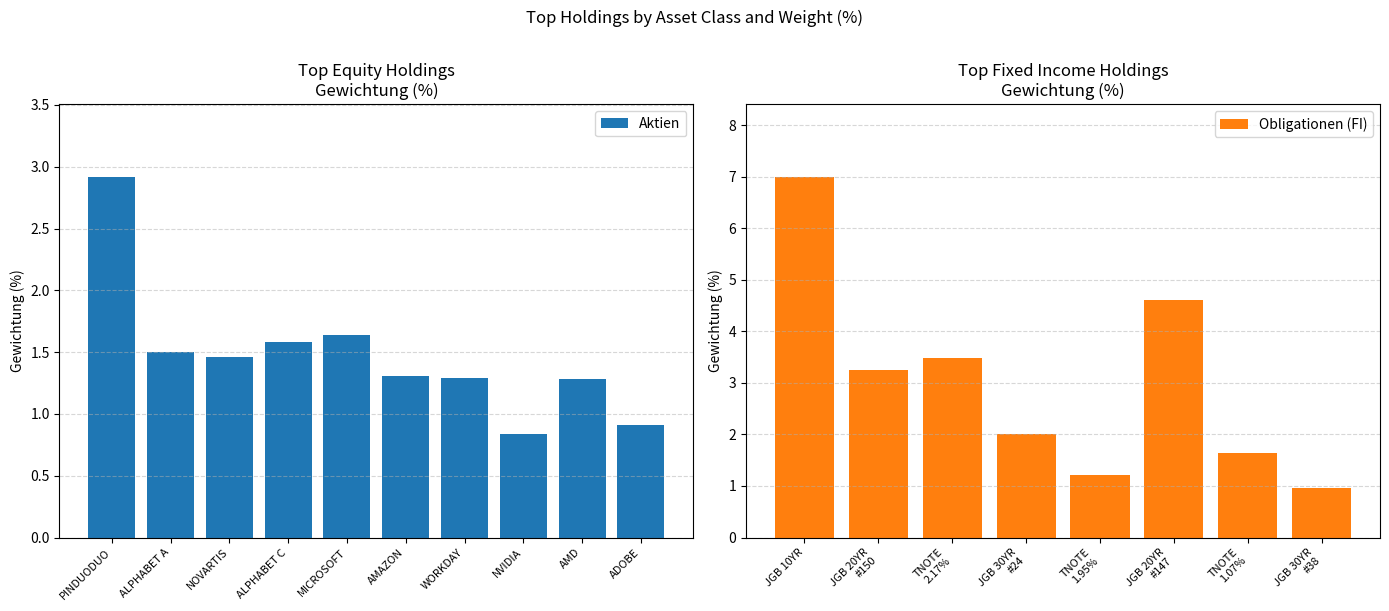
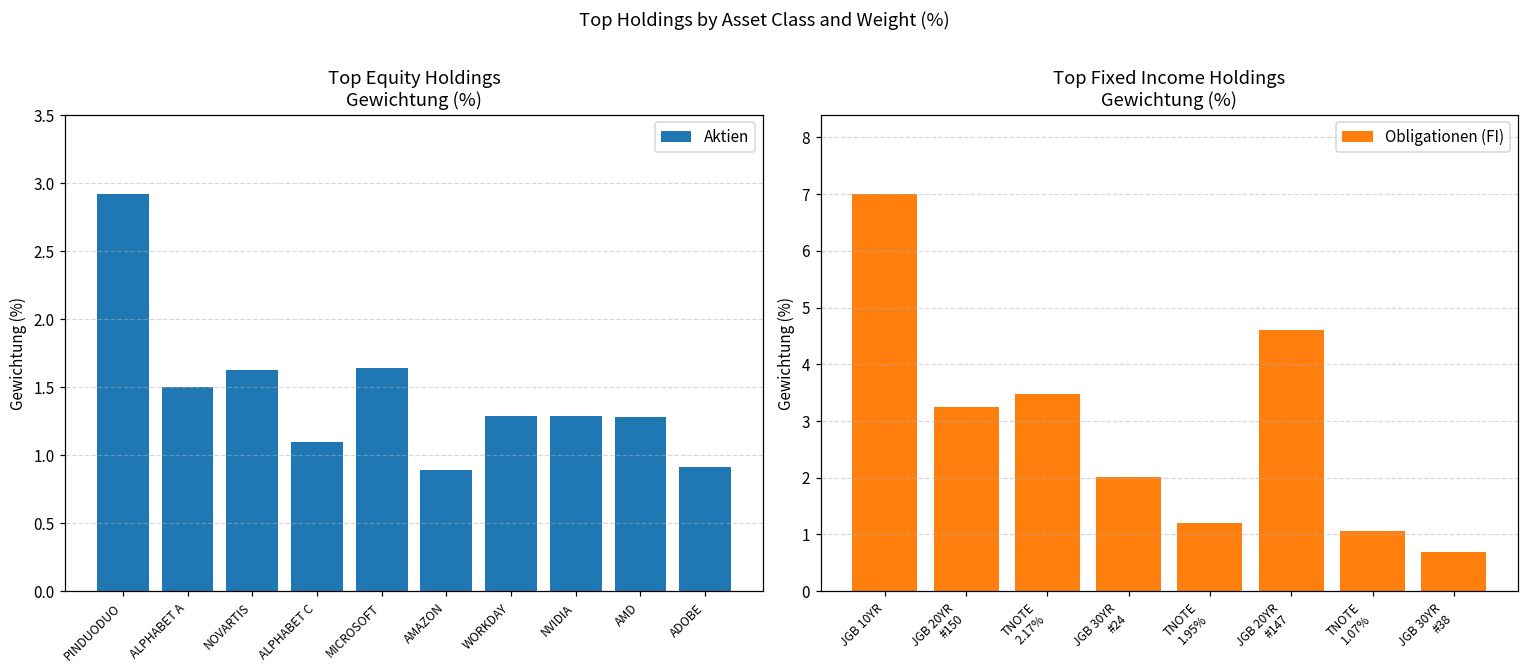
Top Equity Holdings Gewichtung (%), NOVARTIS: 1.46 -> 1.63
Top Equity Holdings Gewichtung (%), ALPHABET C: 1.58 -> 1.10
Top Equity Holdings Gewichtung (%), AMAZON: 1.31 -> 0.89
Top Equity Holdings Gewichtung (%), NVIDIA: 0.84 -> 1.29
Top Fixed Income Holdings Gewichtung (%), TNOTE 1.07%: 1.6 -> 1.1
Top Fixed Income Holdings Gewichtung (%), JGB 30YR #38: 1.0 -> 0.7
